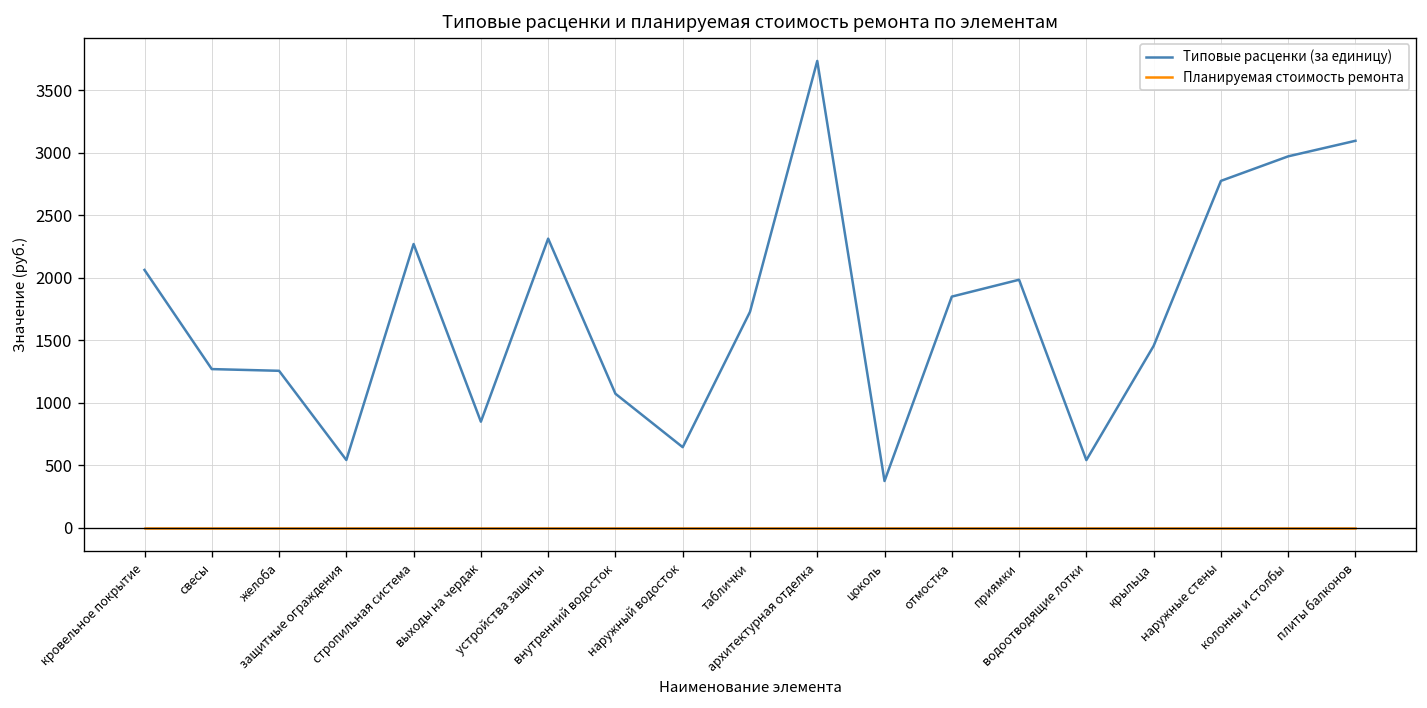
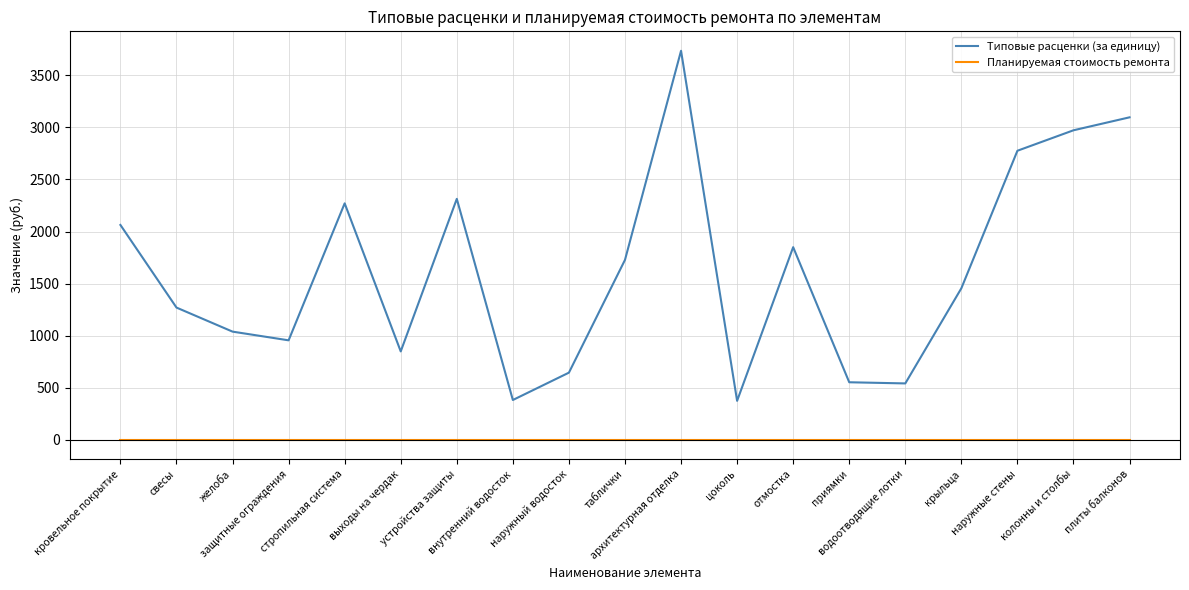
Типовые расценки (за единицу), желоба: 1260 -> 1040
Типовые расценки (за единицу), защитные ограждения: 540 -> 960
Типовые расценки (за единицу), внутренний водосток: 1070 -> 380
Типовые расценки (за единицу), приямки: 1980 -> 550
